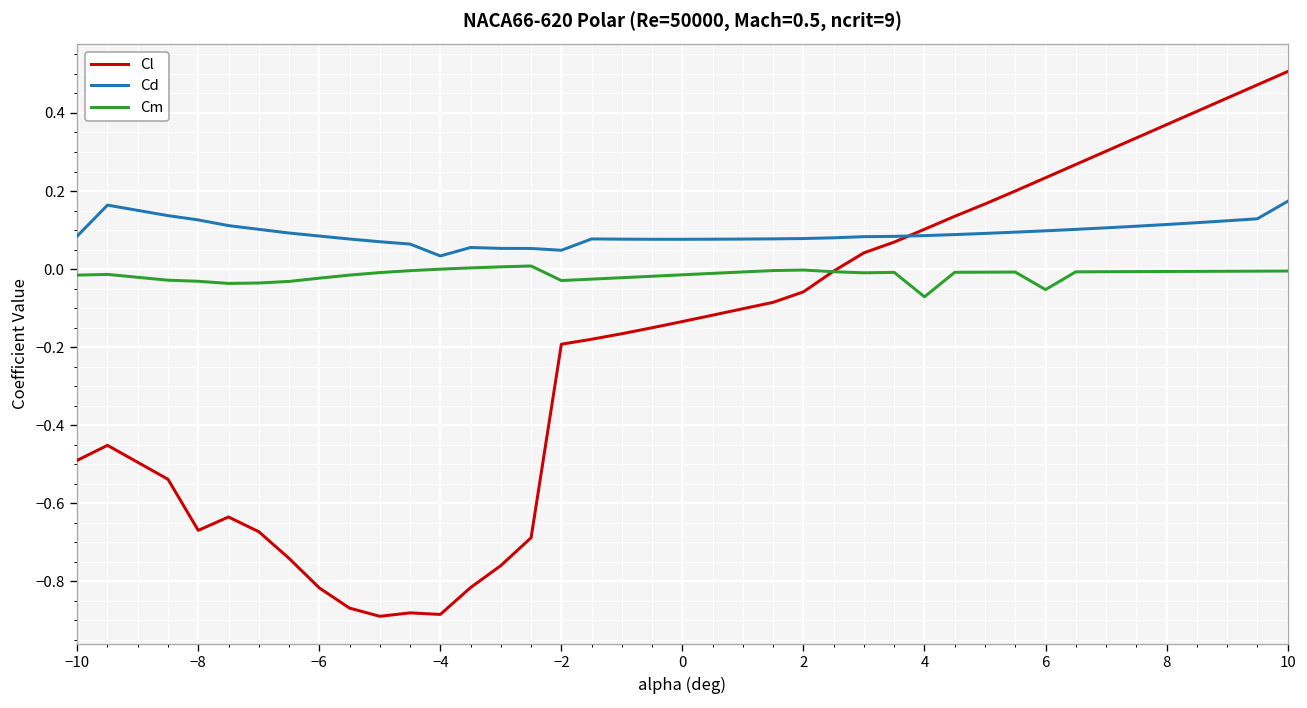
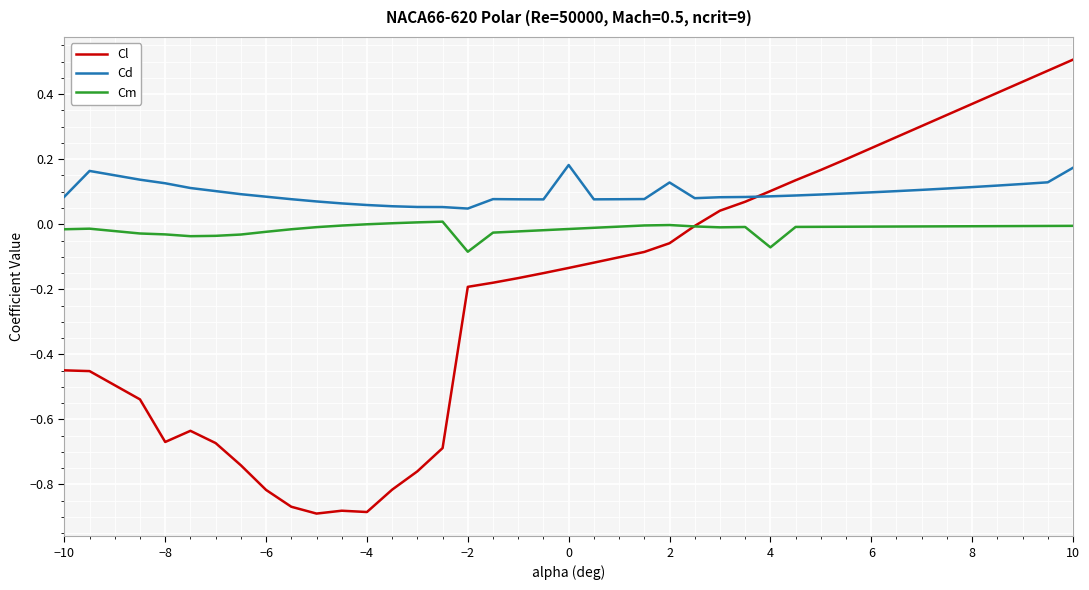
Cl, −10: -0.49 -> -0.45
Cd, −4: 0.03 -> 0.06
Cm, −2: -0.03 -> -0.08
Cd, 0: 0.08 -> 0.18
Cd, 2: 0.08 -> 0.13
Cm, 6: -0.05 -> -0.01
